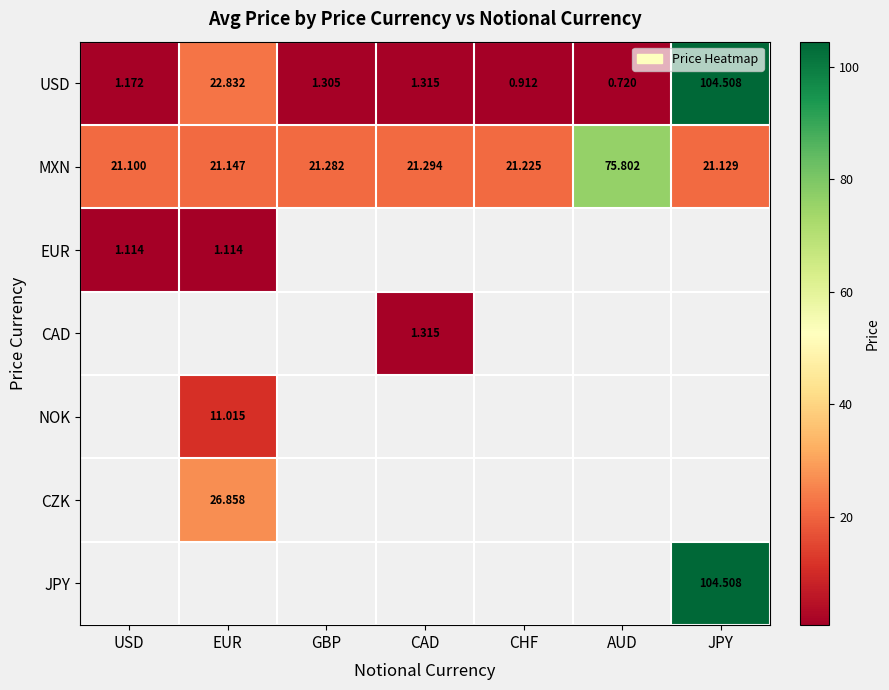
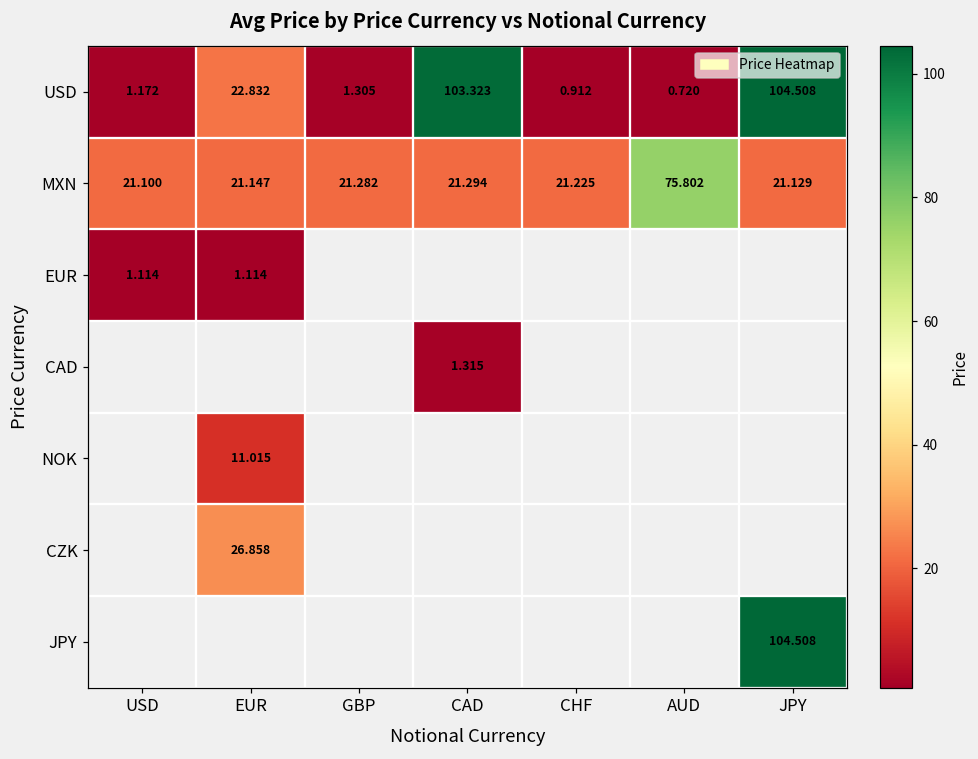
USD, CAD: 1.315 -> 103.323
